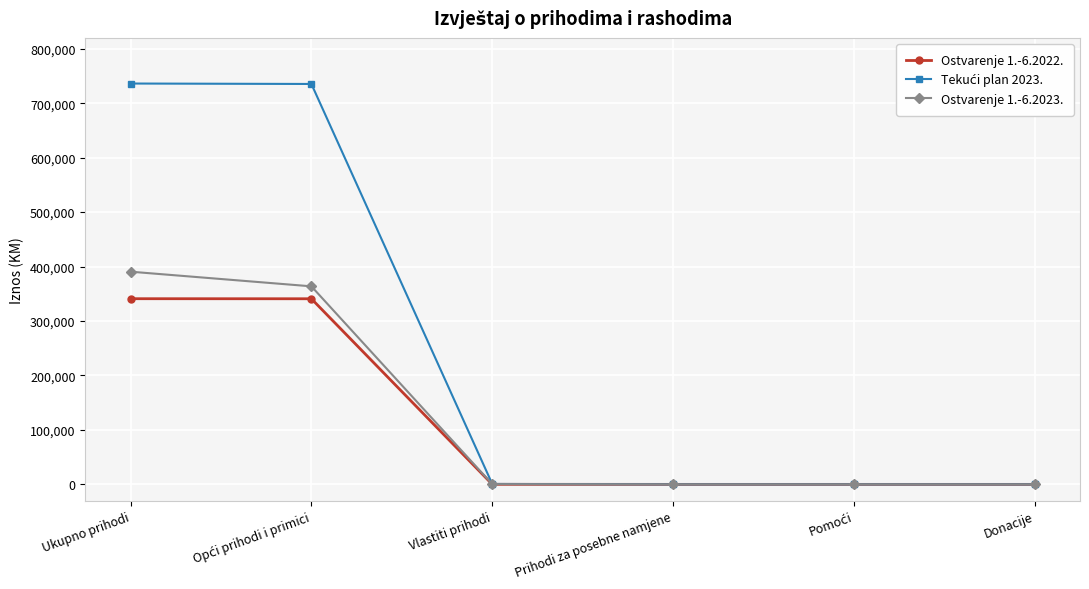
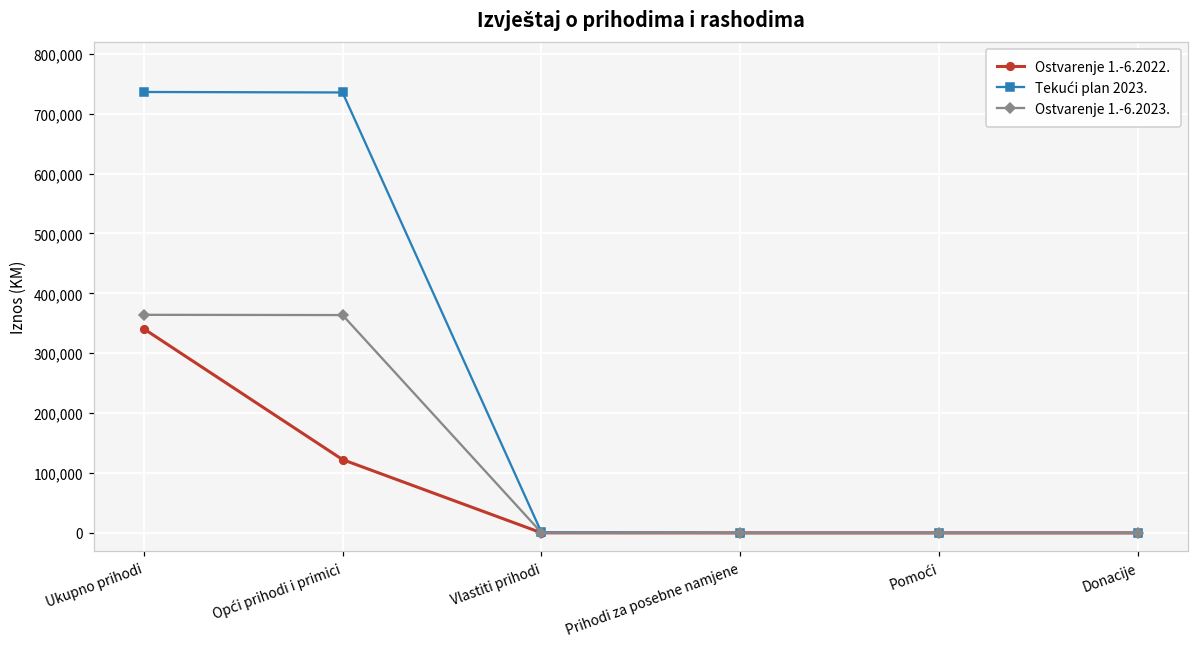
Ostvarenje 1.-6.2023., Ukupno prihodi: 390,000 -> 360,000
Ostvarenje 1.-6.2022., Opći prihodi i primici: 340,000 -> 120,000
